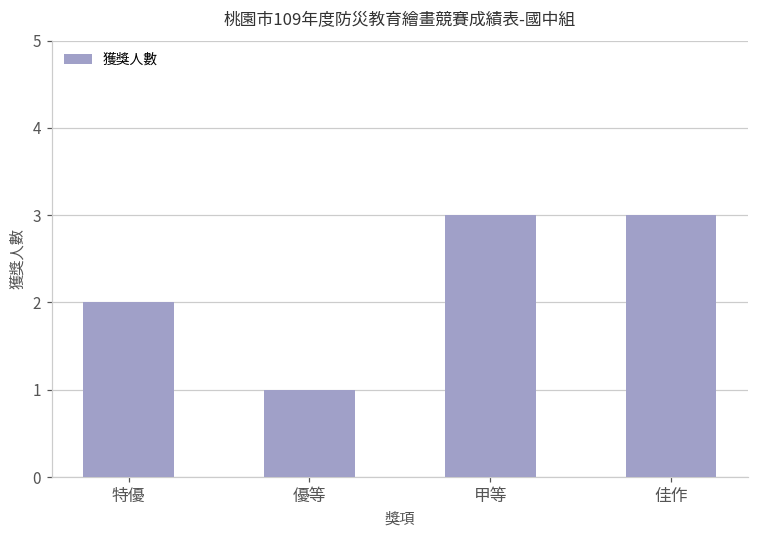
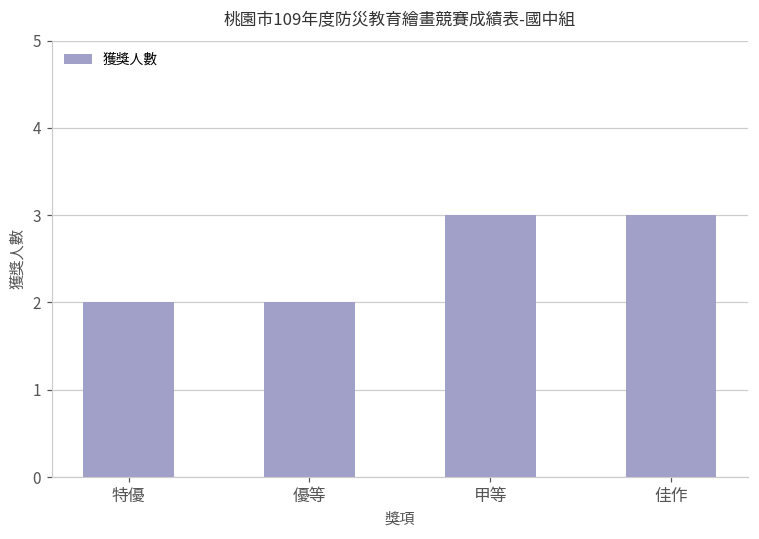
優等: 1 -> 2
